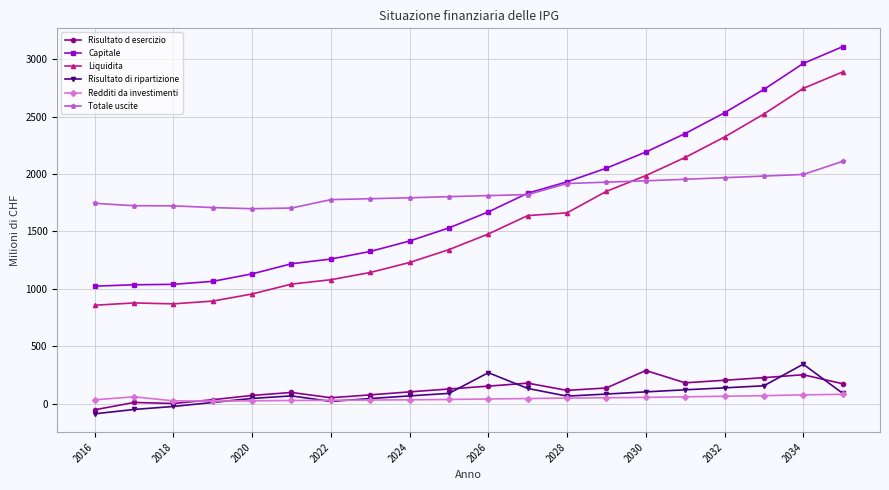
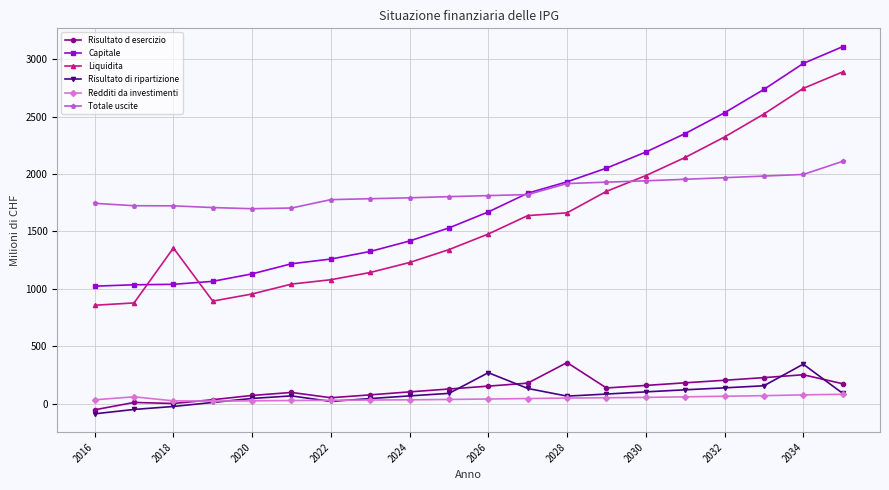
Liquidita, 2018: 870 -> 1360
Risultato d esercizio, 2028: 120 -> 360
Risultato d esercizio, 2030: 290 -> 160
